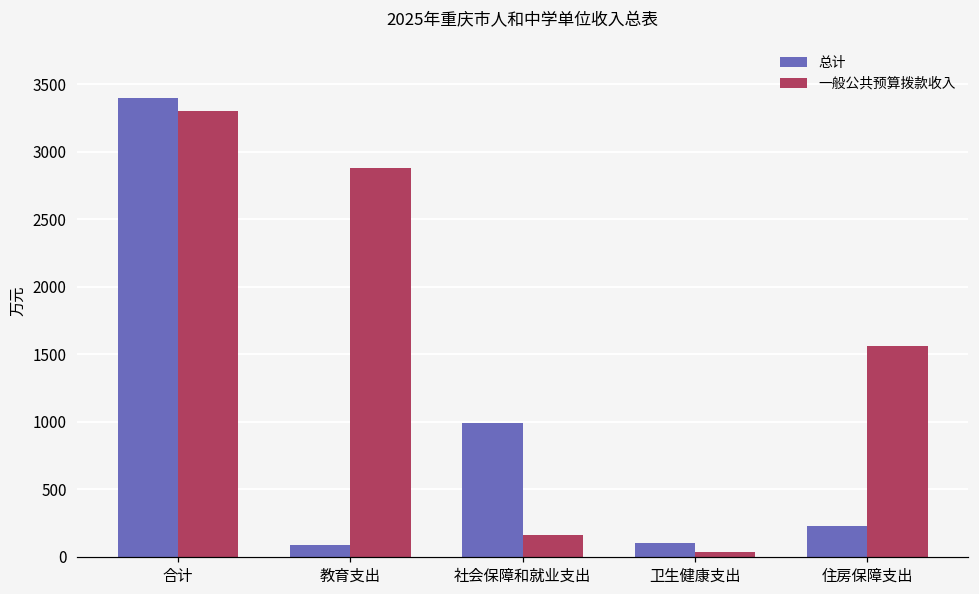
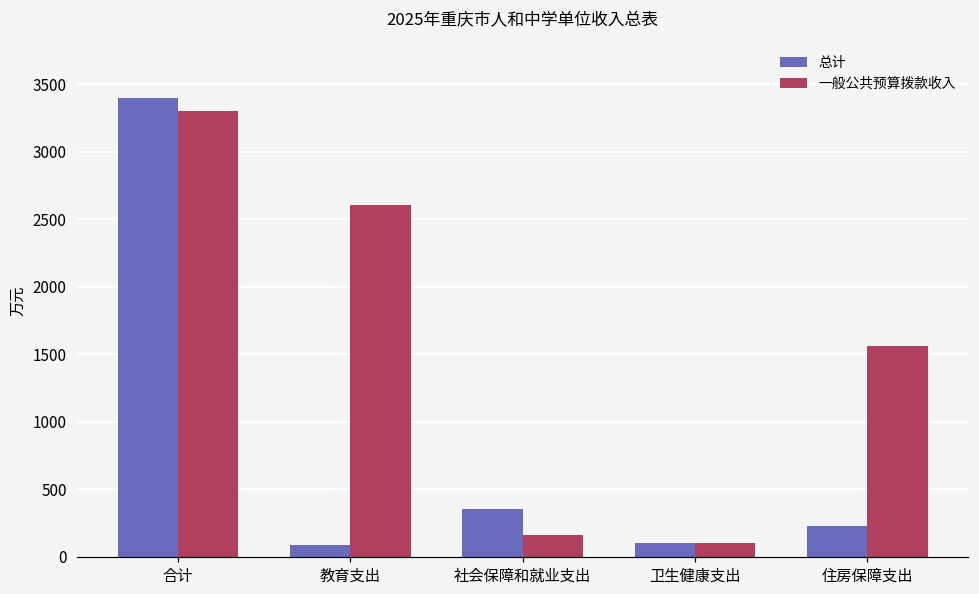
一般公共预算拨款收入, 教育支出: 2880 -> 2610
总计, 社会保障和就业支出: 990 -> 360
一般公共预算拨款收入, 卫生健康支出: 30 -> 100
